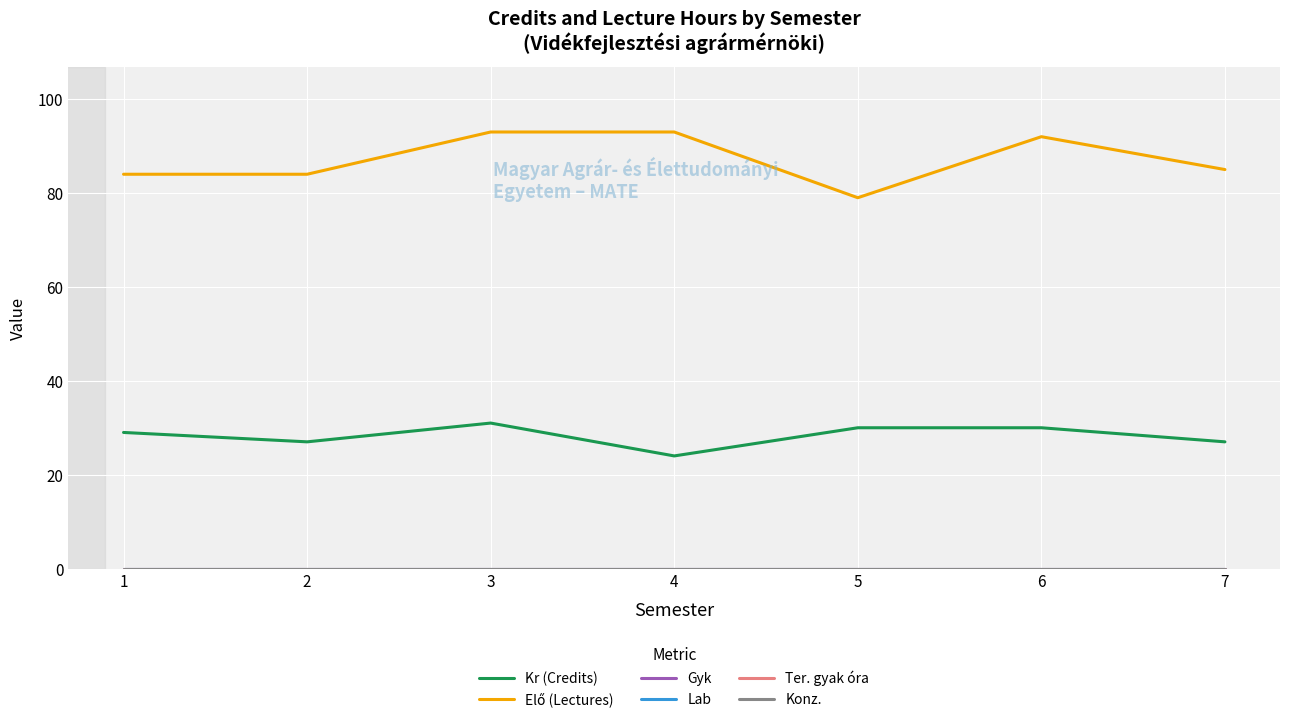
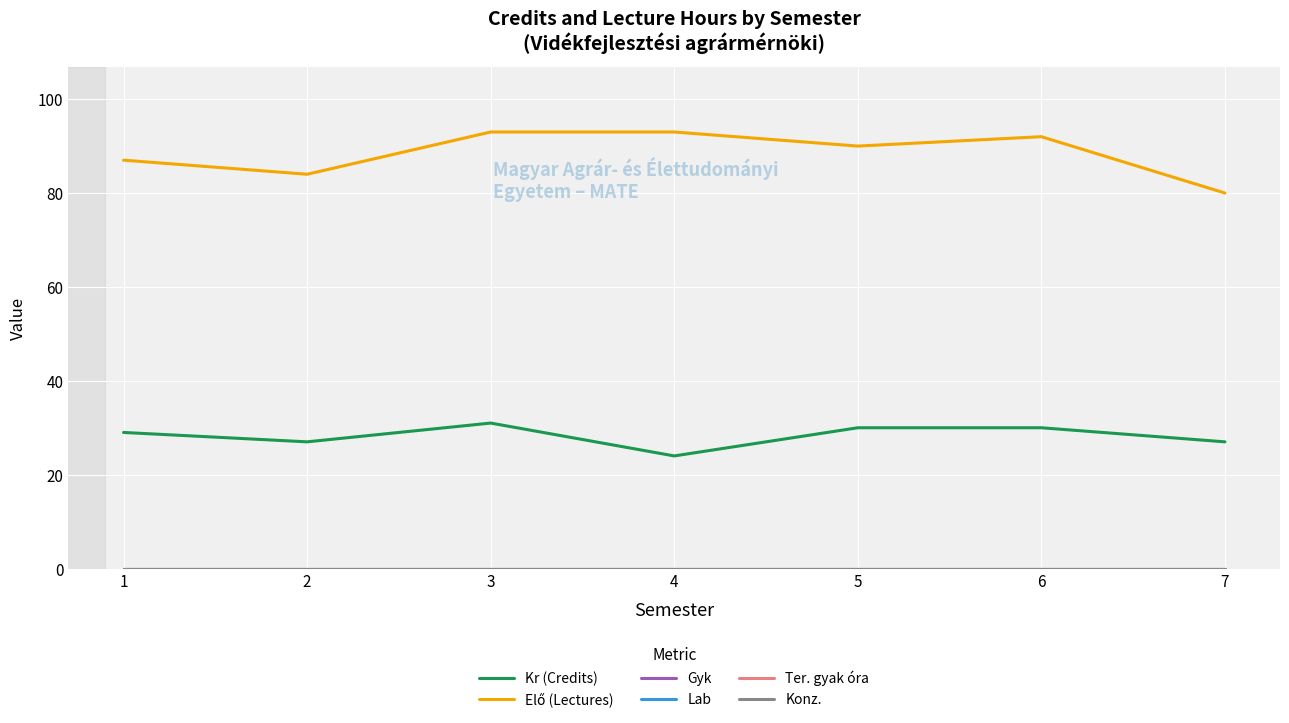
Elő (Lectures), 1: 84 -> 87
Elő (Lectures), 5: 79 -> 90
Elő (Lectures), 7: 85 -> 80
